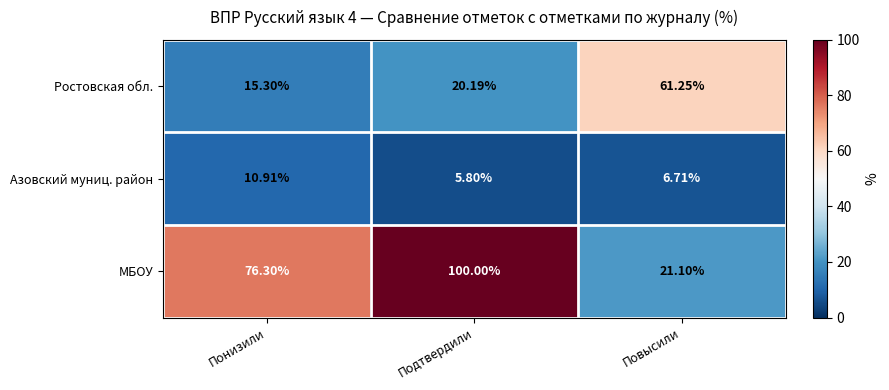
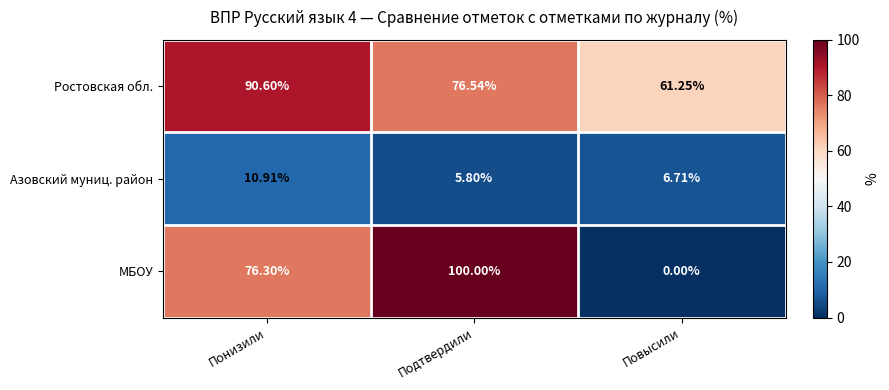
Ростовская обл., Понизили: 15.30% -> 90.60%
Ростовская обл., Подтвердили: 20.19% -> 76.54%
МБОУ, Повысили: 21.10% -> 0.00%
